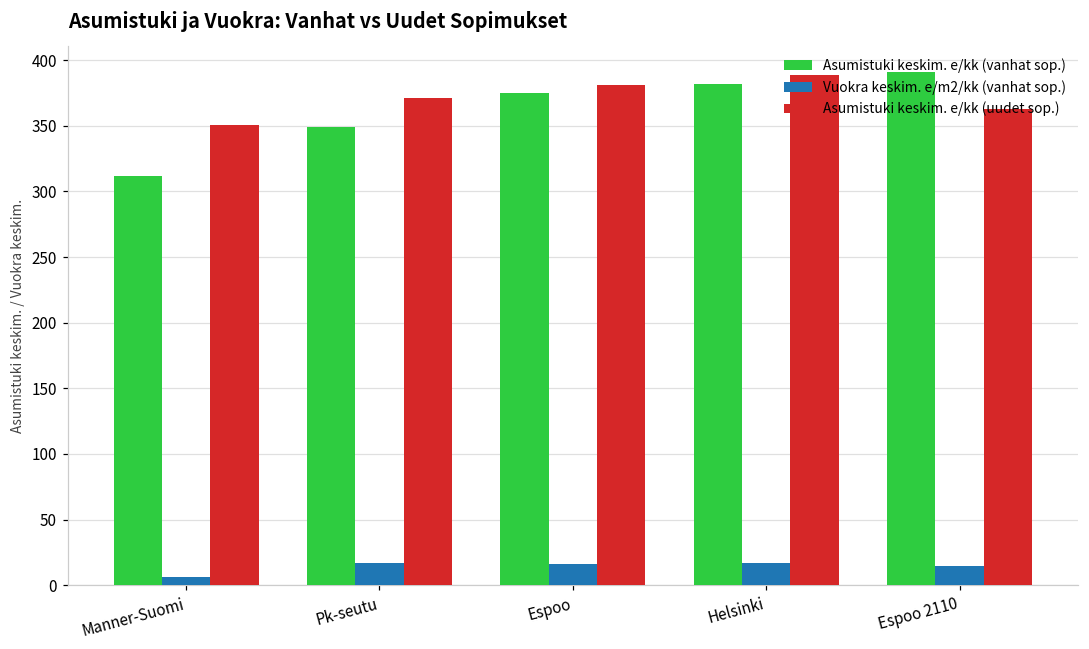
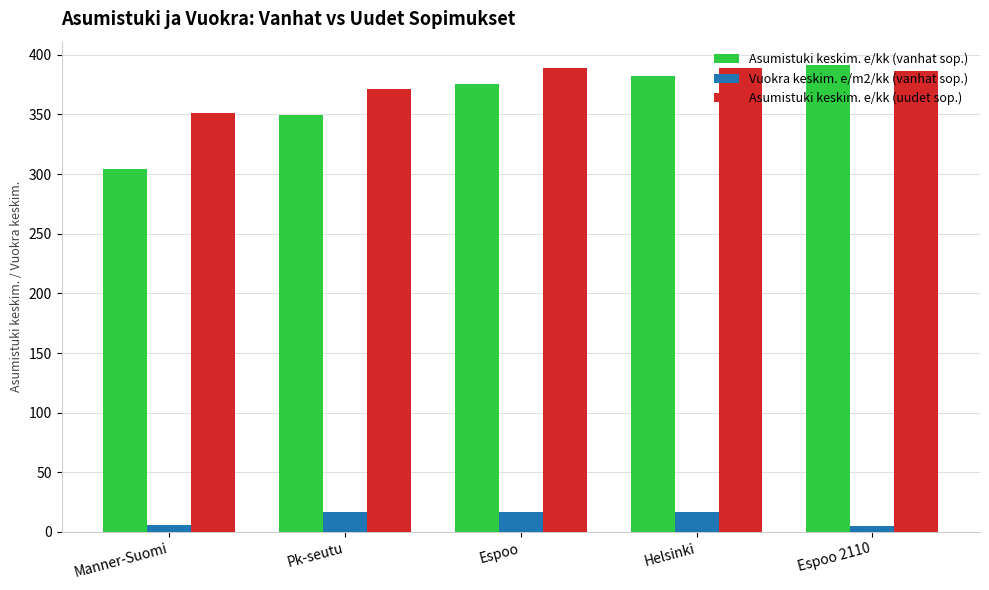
Asumistuki keskim. e/kk (vanhat sop.), Manner-Suomi: 312 -> 305
Asumistuki keskim. e/kk (uudet sop.), Espoo: 381 -> 389
Vuokra keskim. e/m2/kk (vanhat sop.), Espoo 2110: 14 -> 5
Asumistuki keskim. e/kk (uudet sop.), Espoo 2110: 363 -> 386
